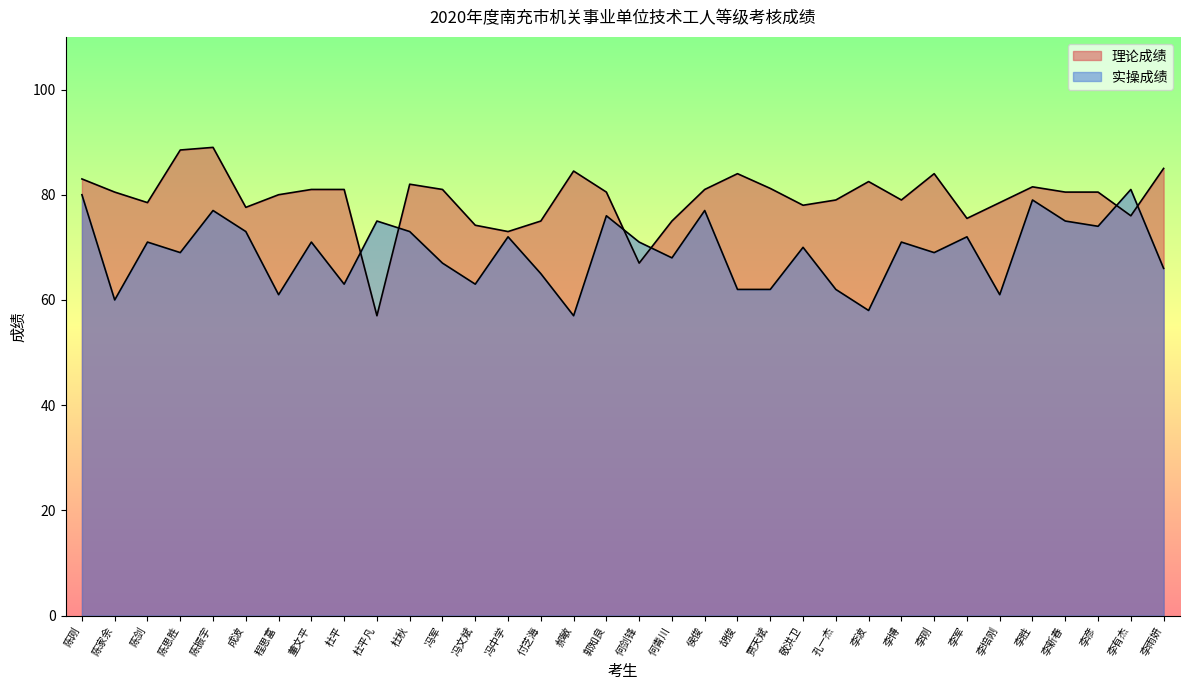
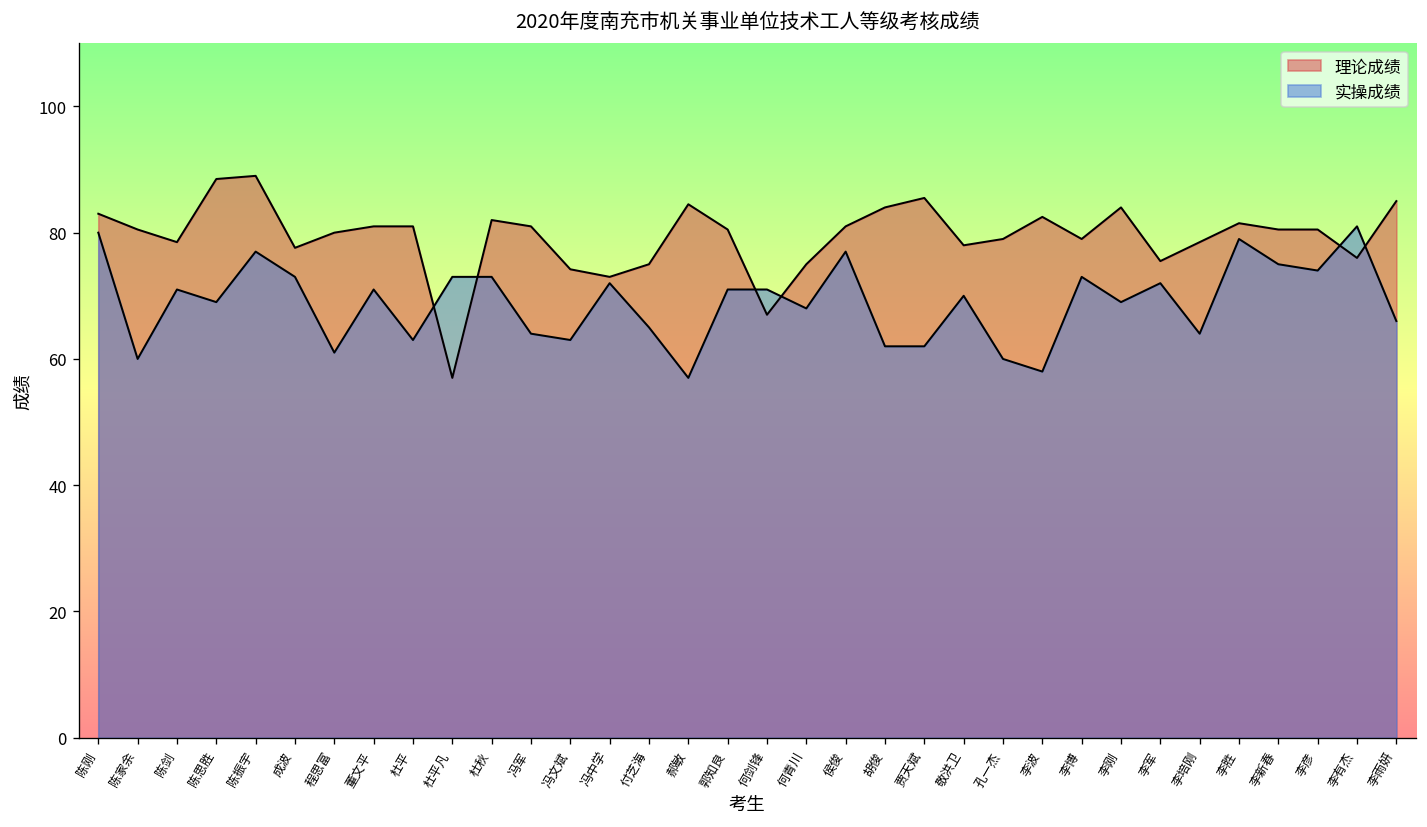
实操成绩, 杜平凡: 75 -> 73
实操成绩, 冯军: 67 -> 64
实操成绩, 郭知良: 76 -> 71
理论成绩, 贾天斌: 81 -> 86
实操成绩, 孔一杰: 62 -> 60
实操成绩, 李博: 71 -> 73
实操成绩, 李培刚: 61 -> 64
